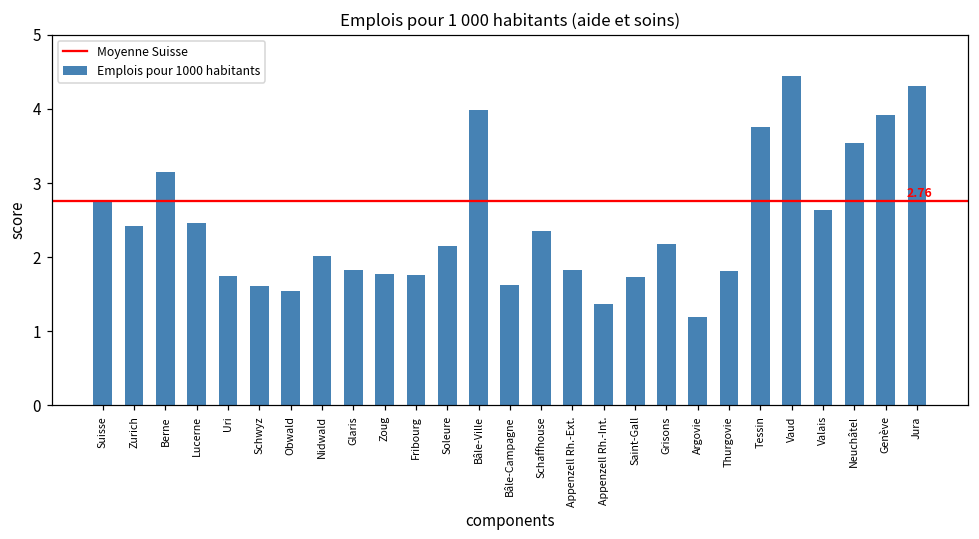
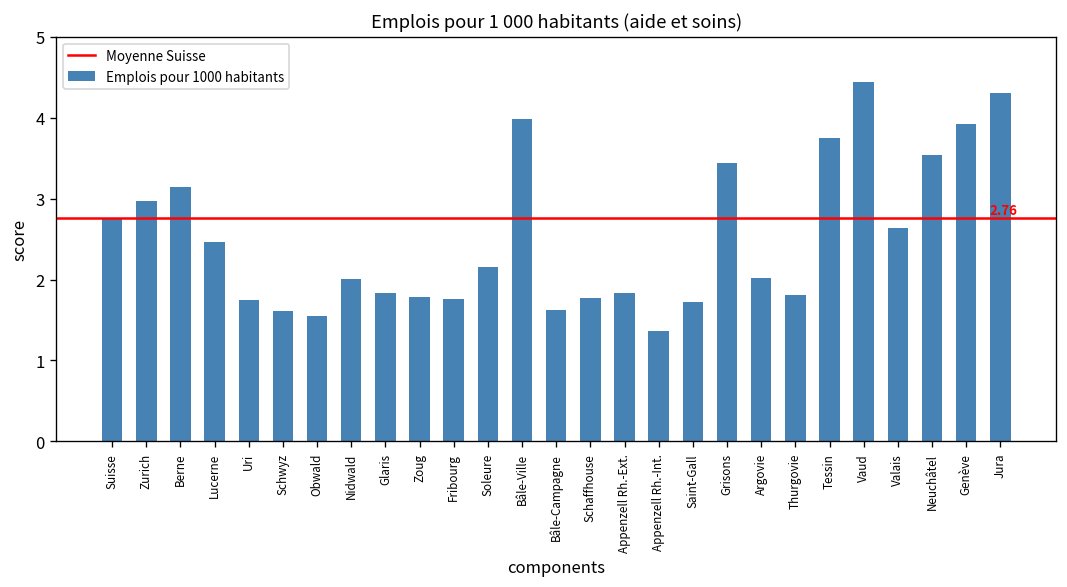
Zurich: 2.4 -> 3.0
Schaffhouse: 2.3 -> 1.8
Grisons: 2.2 -> 3.4
Argovie: 1.2 -> 2.0
